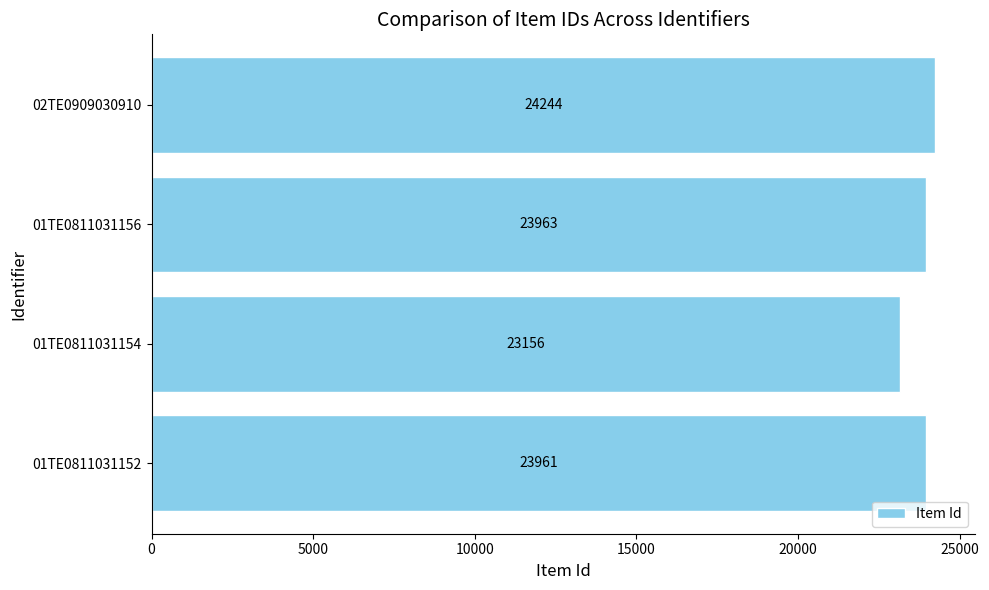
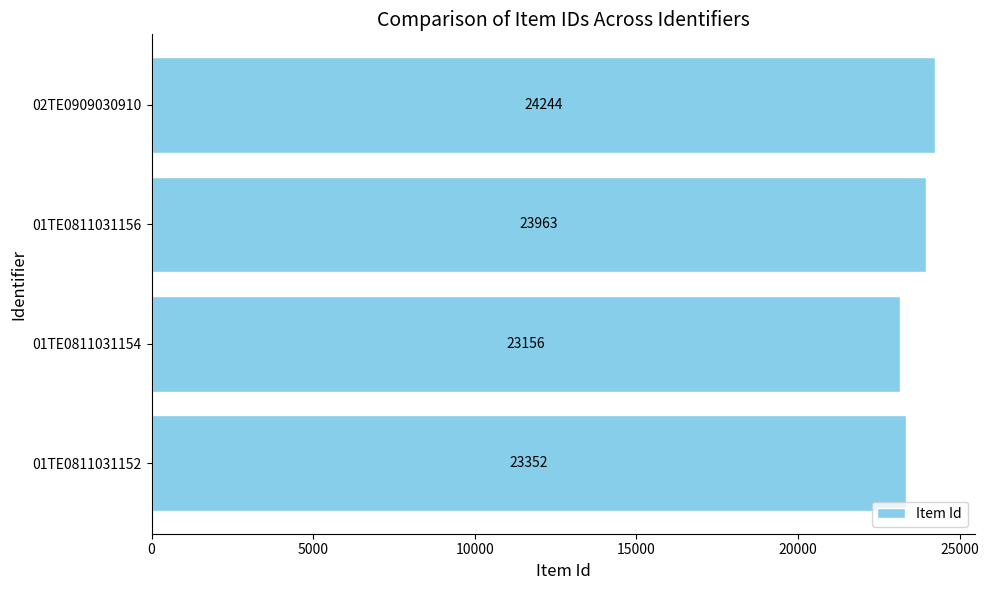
01TE0811031152: 23961 -> 23352
